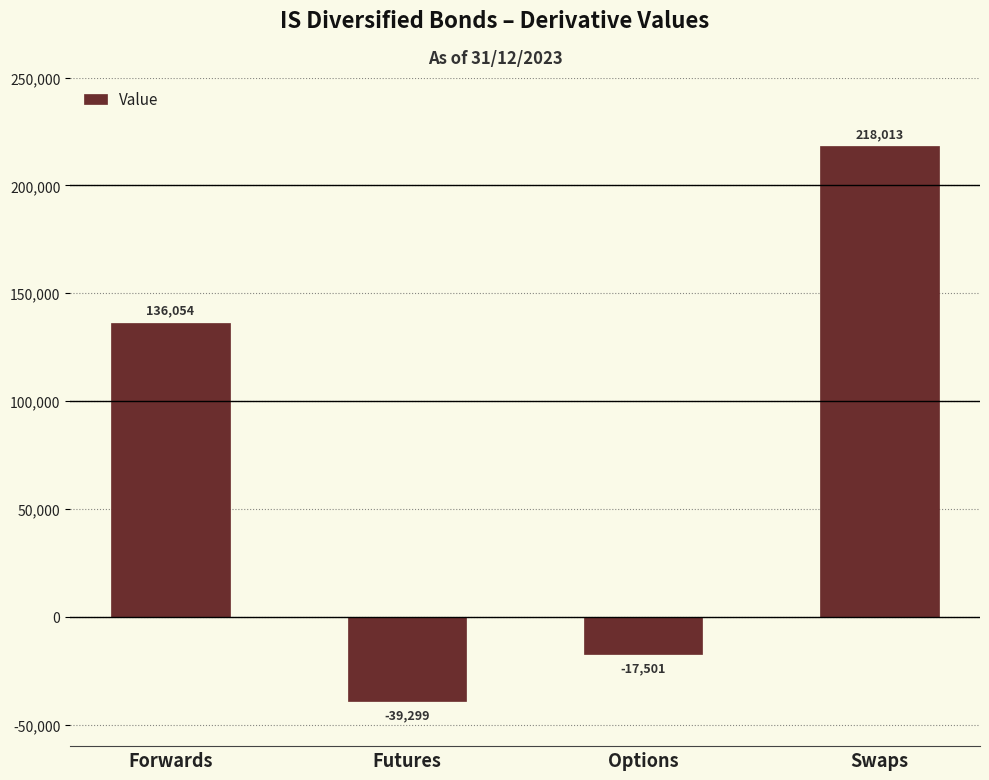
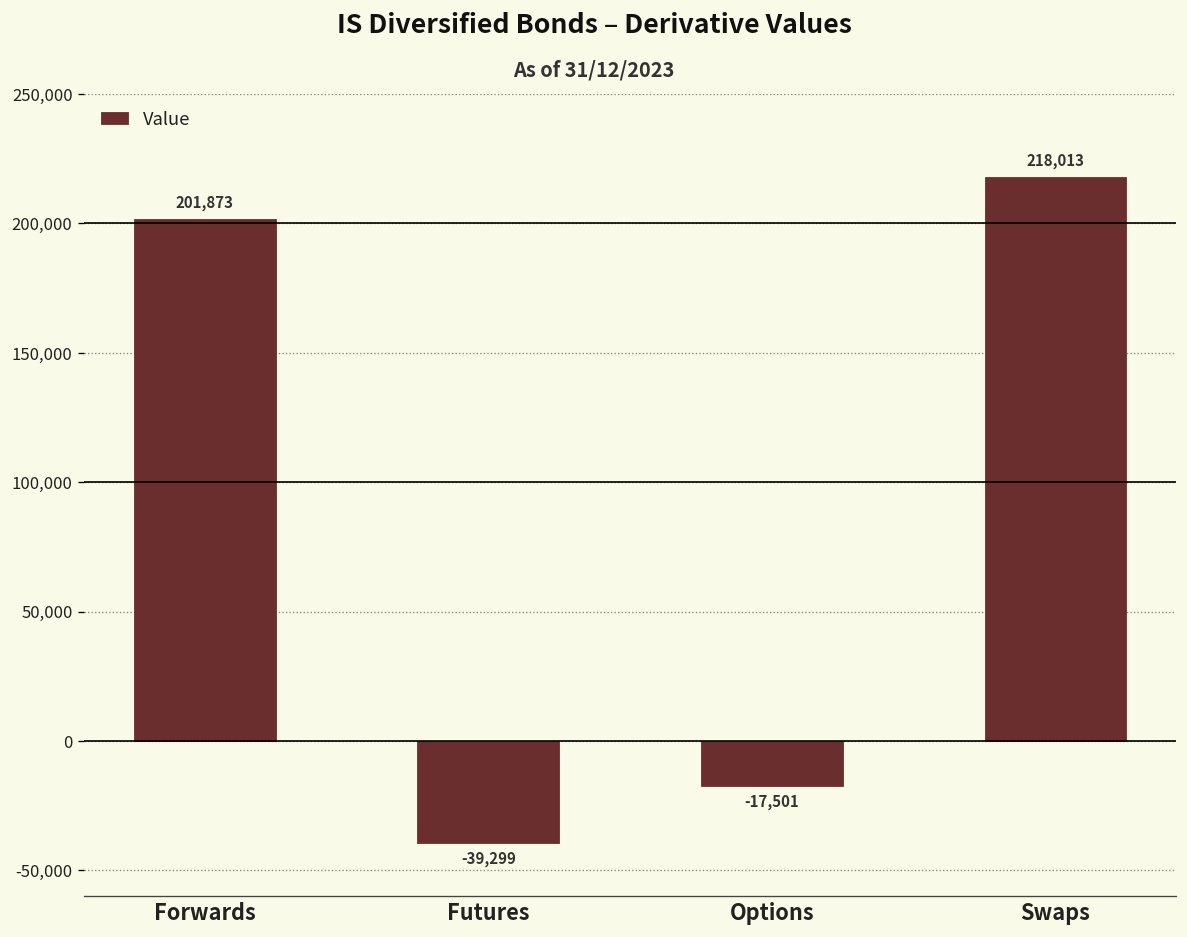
Forwards: 136,054 -> 201,873
